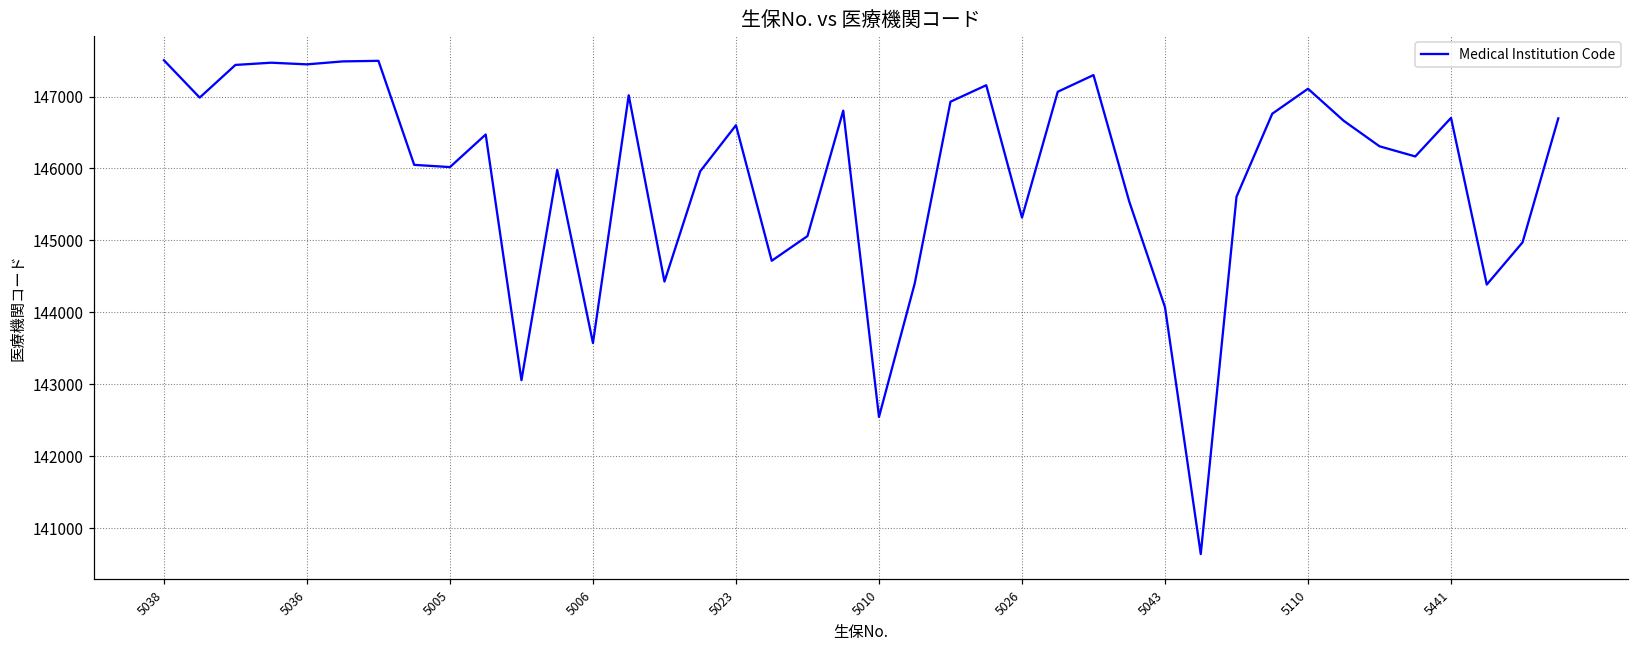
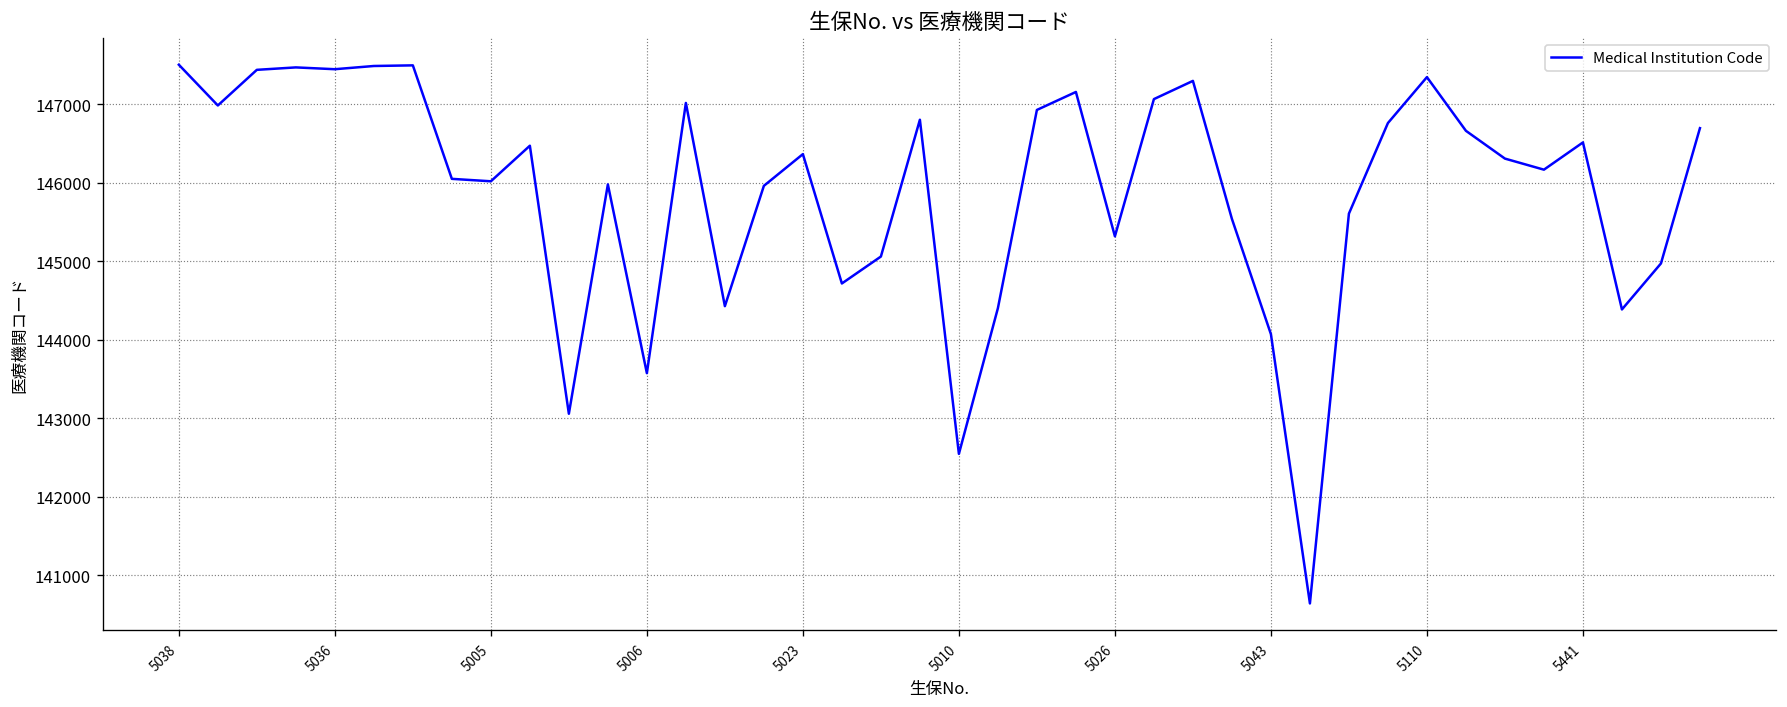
5023: 146600 -> 146400
5110: 147100 -> 147300
5441: 146700 -> 146500
